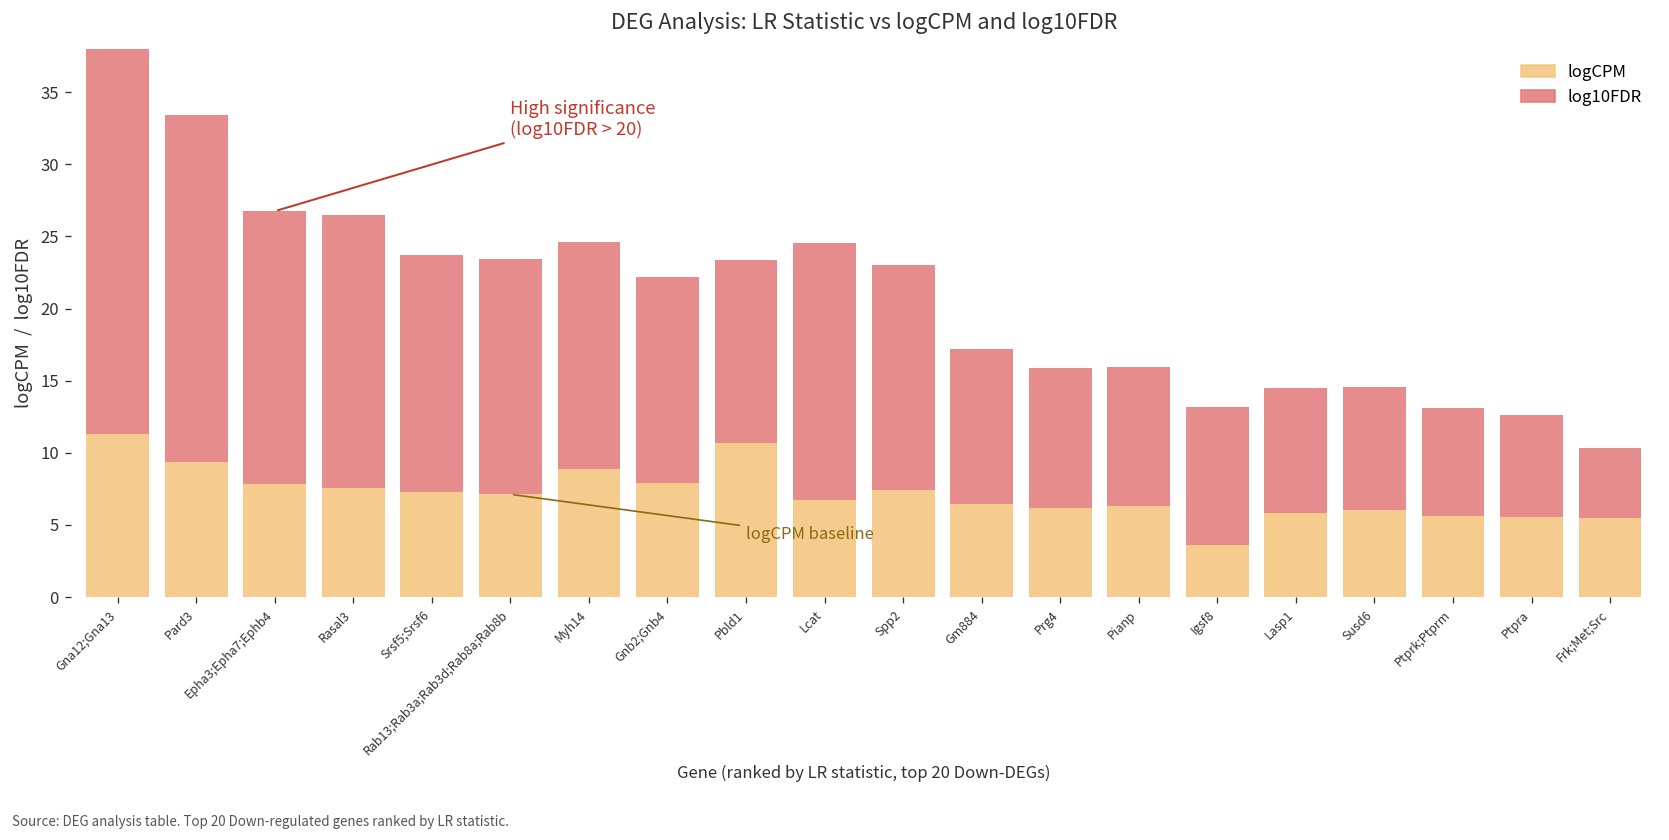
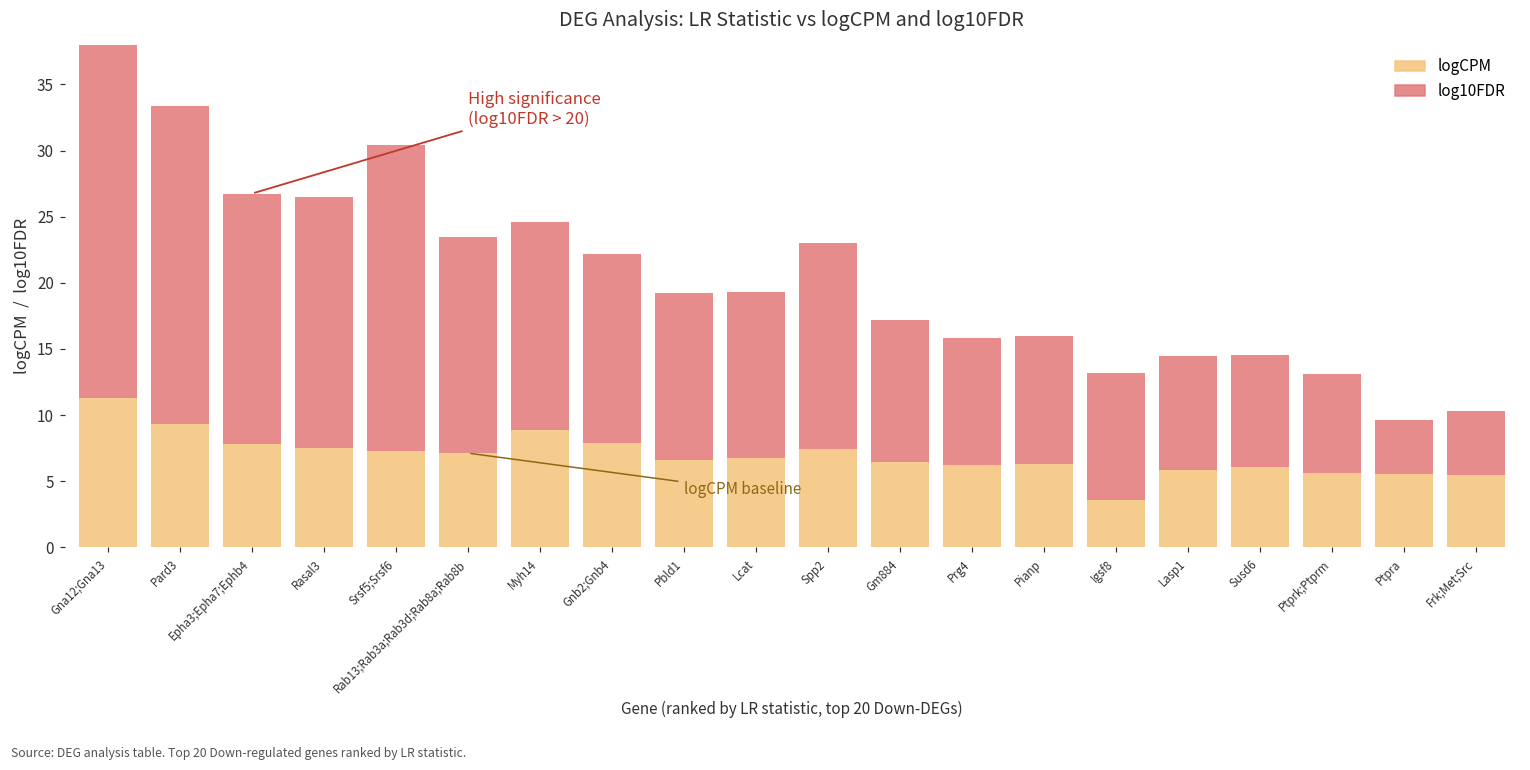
log10FDR, Srsf5;Srsf6: 16.4 -> 23.1
logCPM, Pbld1: 10.7 -> 6.6
log10FDR, Lcat: 17.8 -> 12.6
log10FDR, Ptpra: 7.1 -> 4.1
